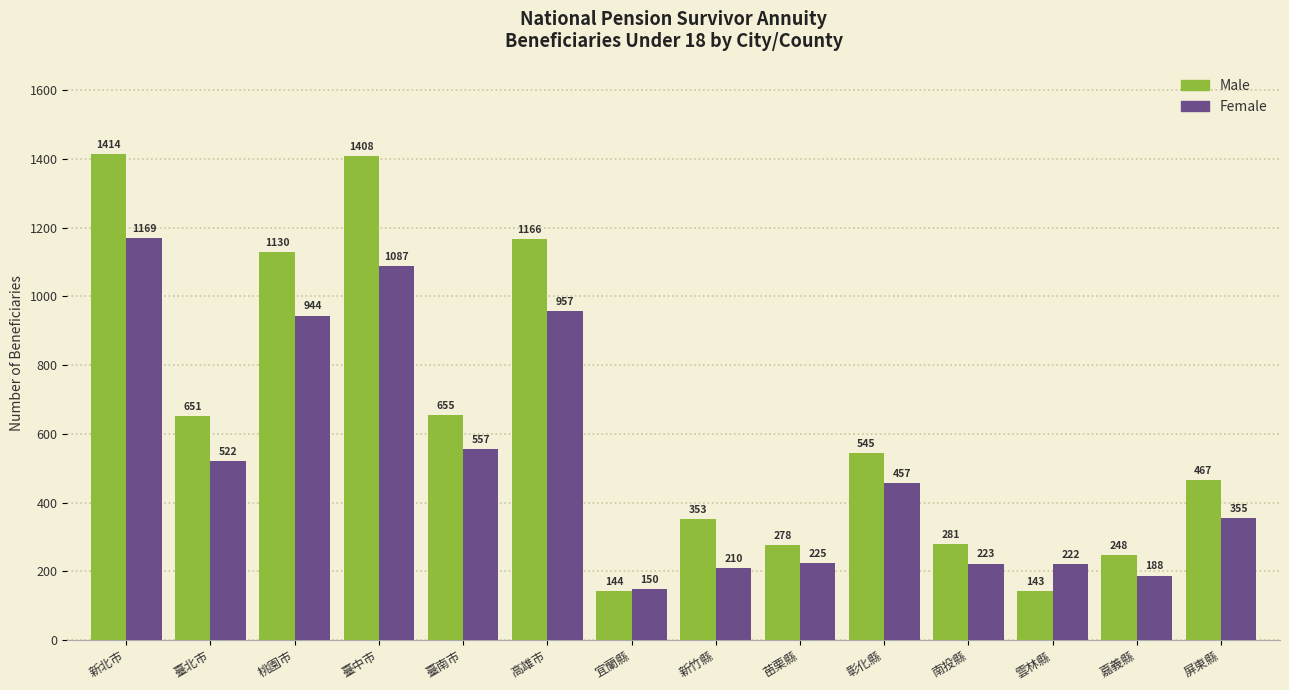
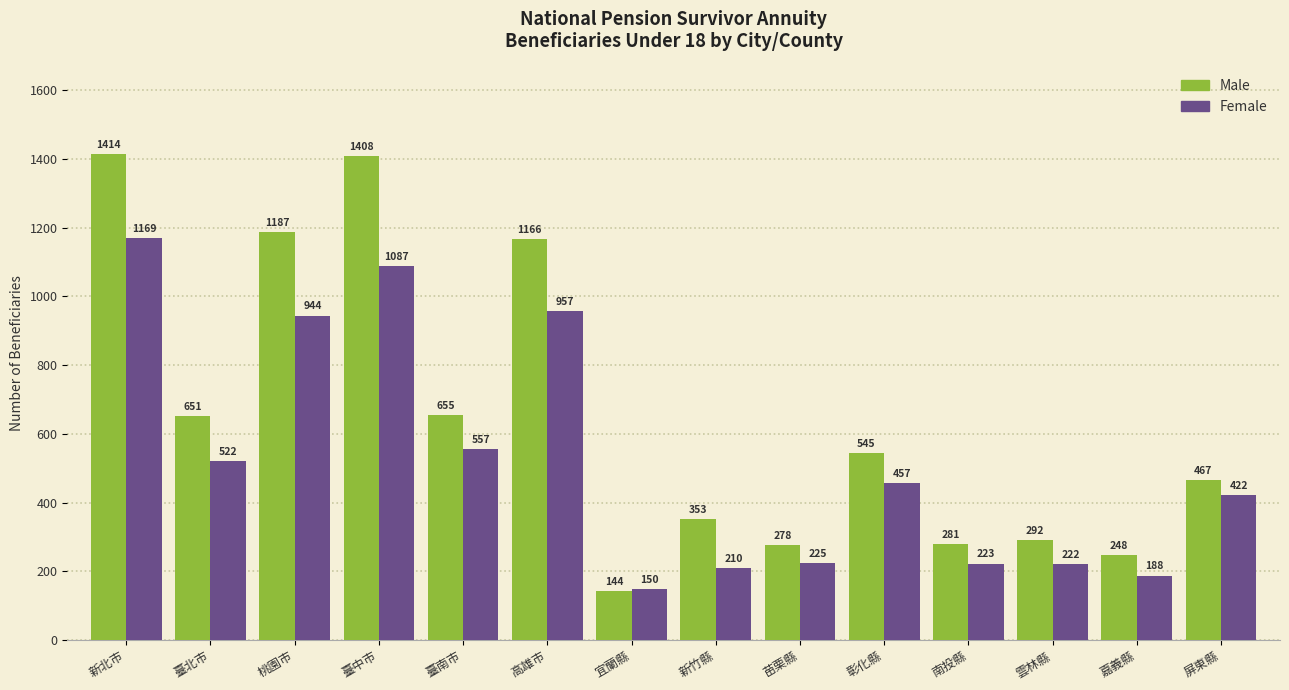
Male, 桃園市: 1130 -> 1187
Male, 雲林縣: 143 -> 292
Female, 屏東縣: 355 -> 422
